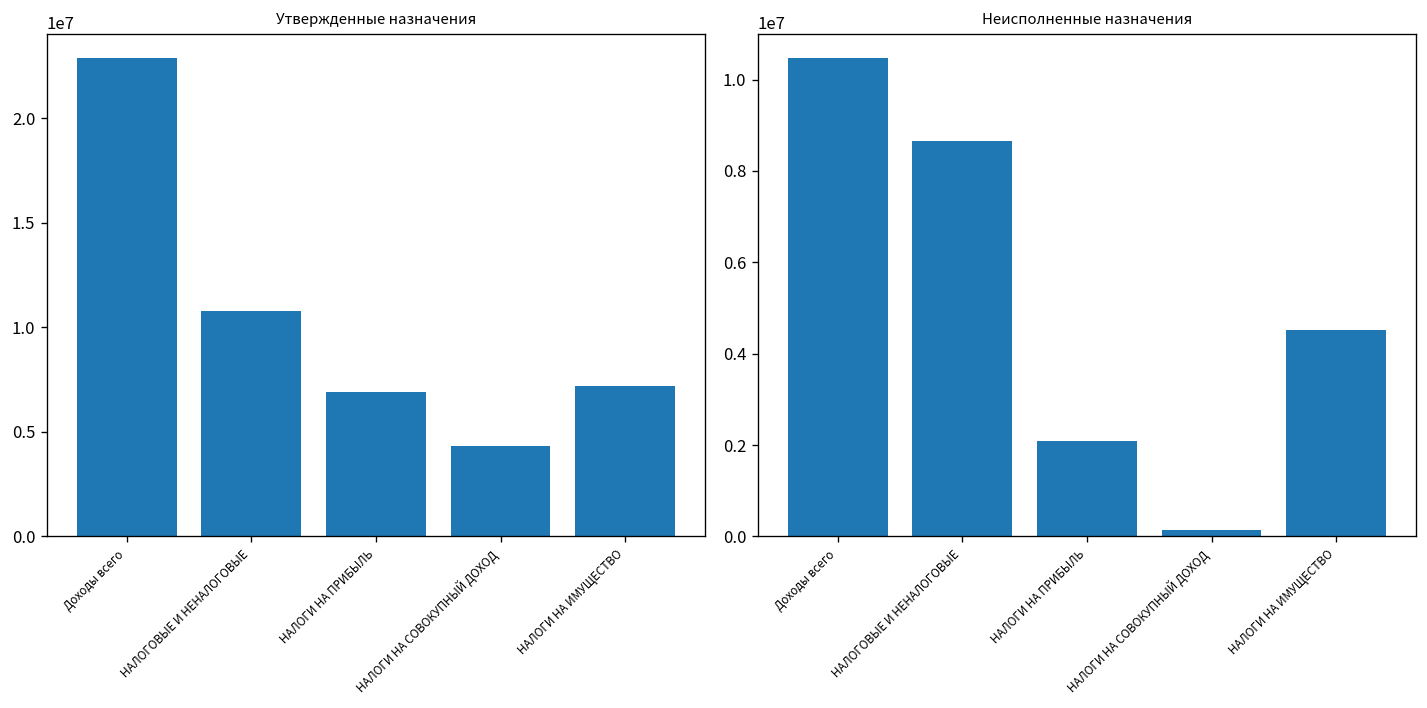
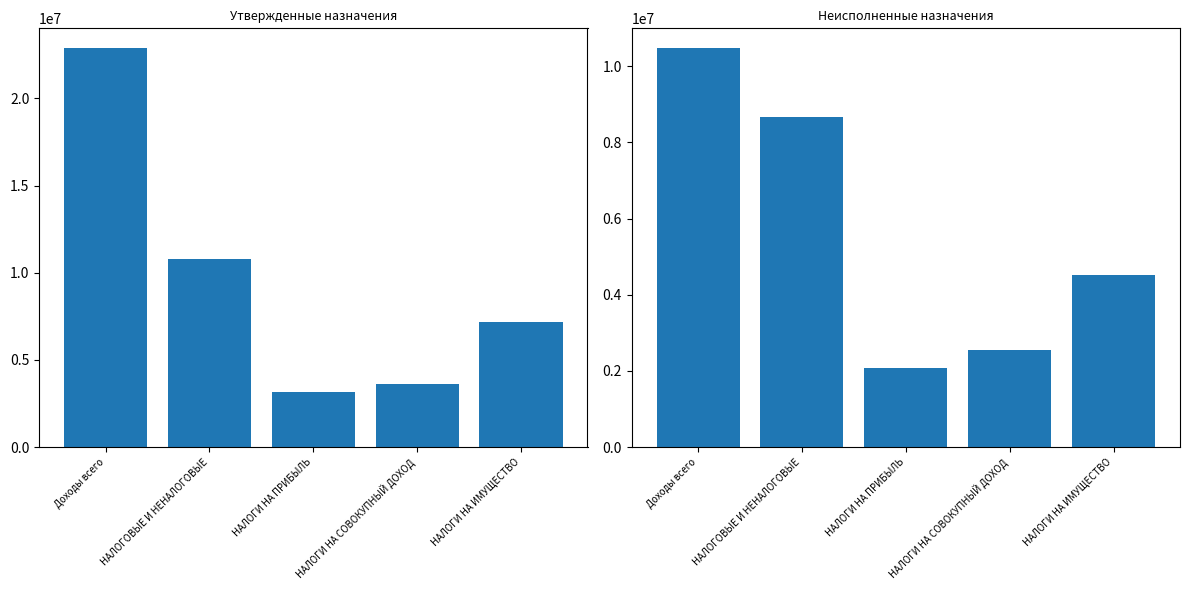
Утвержденные назначения, НАЛОГИ НА ПРИБЫЛЬ: 6900000 -> 3200000
Утвержденные назначения, НАЛОГИ НА СОВОКУПНЫЙ ДОХОД: 4300000 -> 3600000
Неисполненные назначения, НАЛОГИ НА СОВОКУПНЫЙ ДОХОД: 100000 -> 2600000
